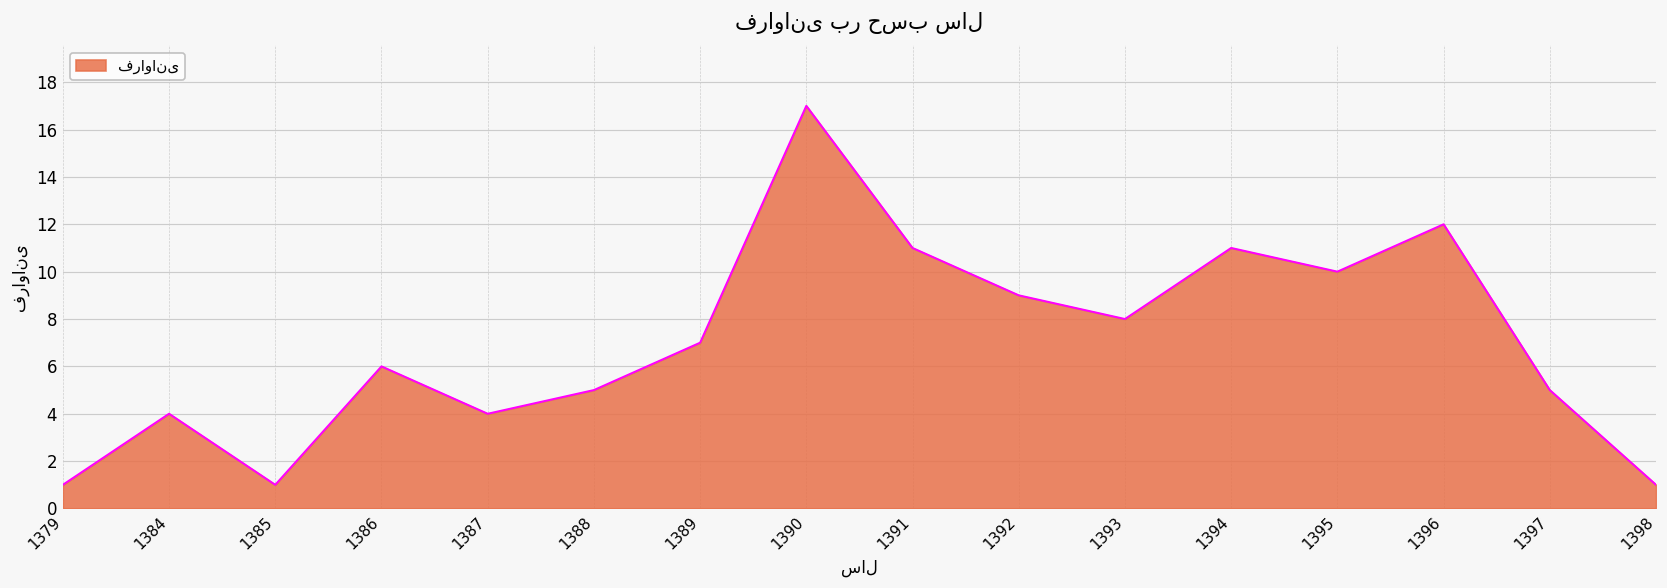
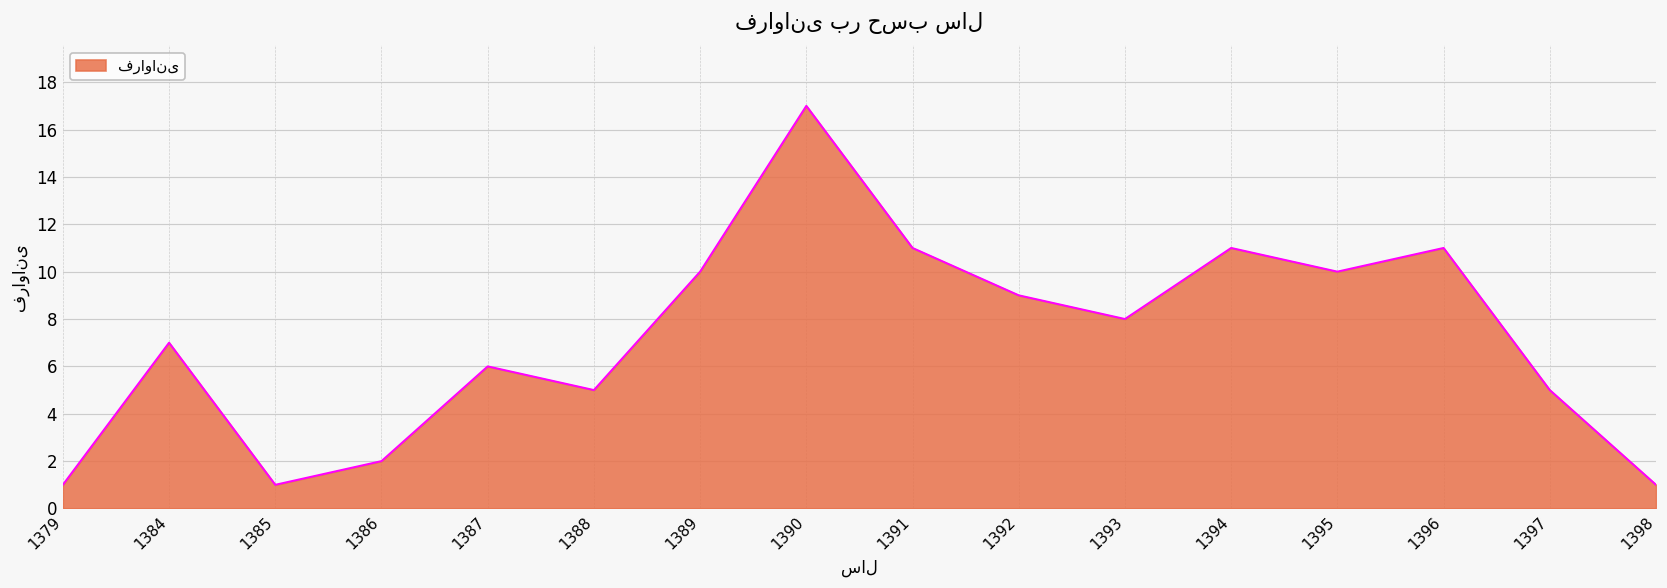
1384: 4 -> 7
1386: 6 -> 2
1387: 4 -> 6
1389: 7 -> 10
1396: 12 -> 11
